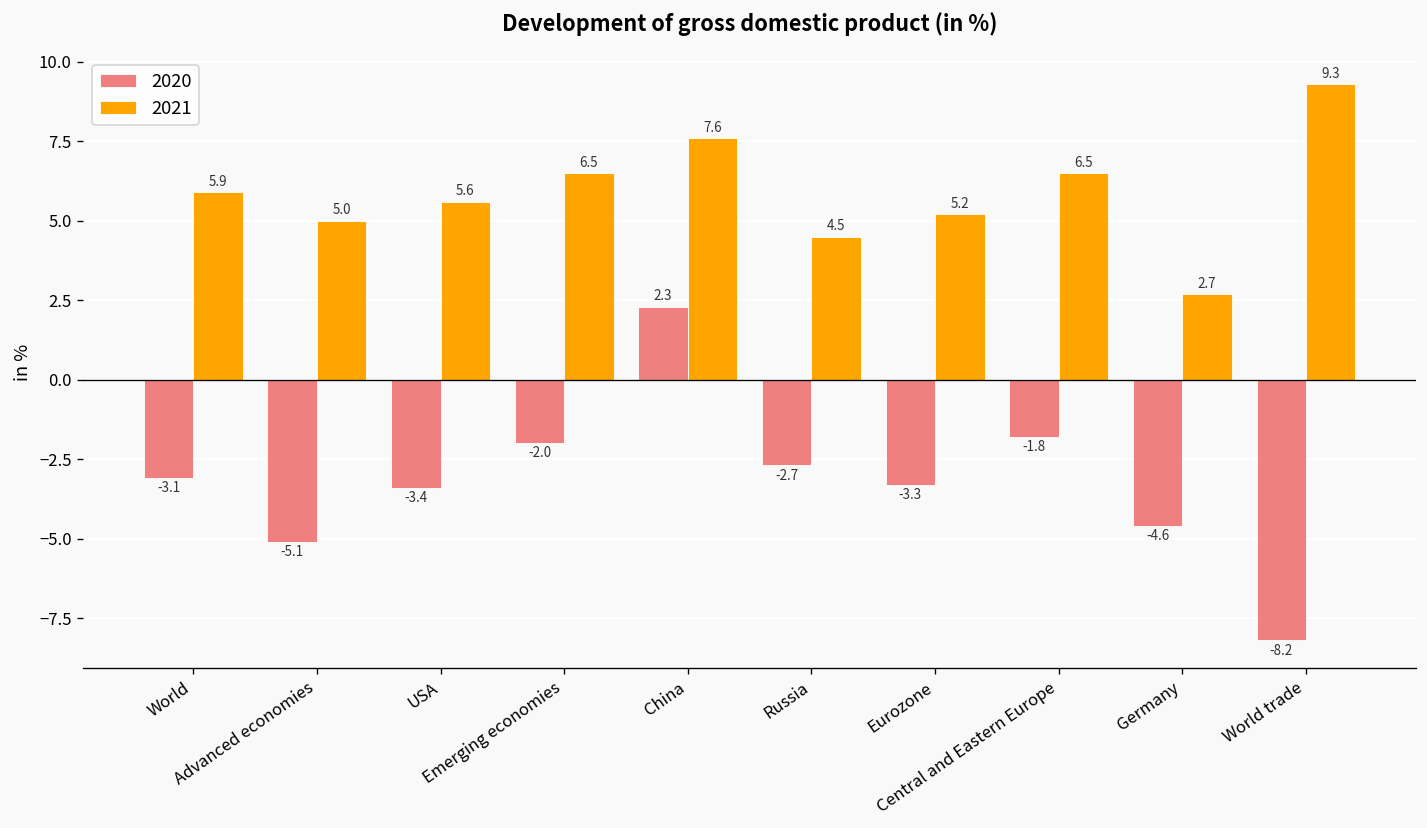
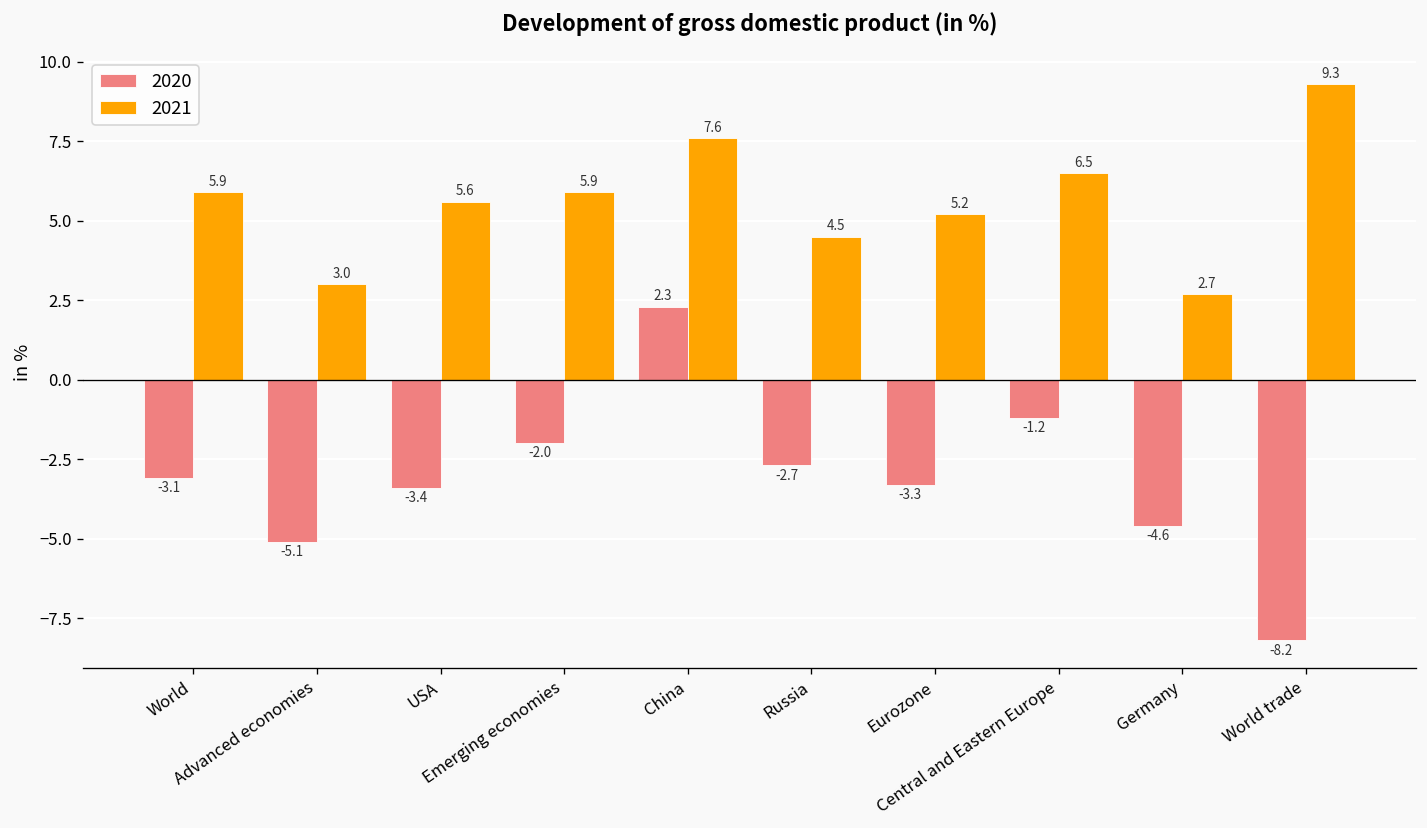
2021, Advanced economies: 5.0 -> 3.0
2021, Emerging economies: 6.5 -> 5.9
2020, Central and Eastern Europe: -1.8 -> -1.2
